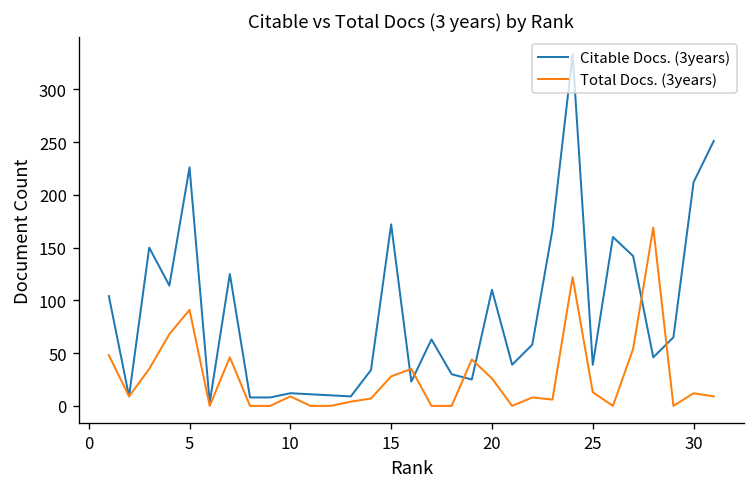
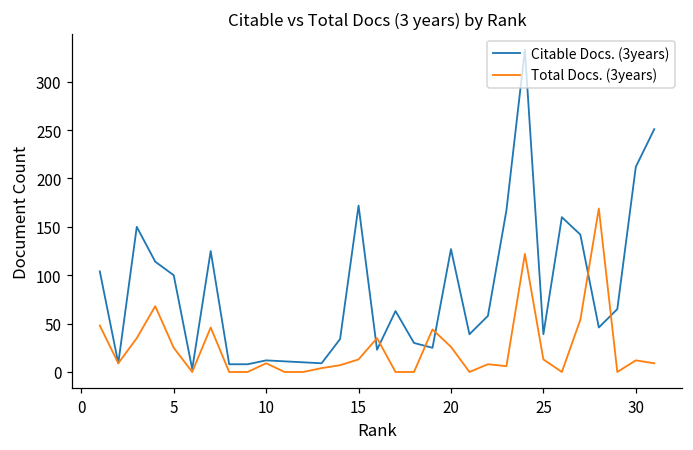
Citable Docs. (3years), 5: 230 -> 100
Total Docs. (3years), 5: 90 -> 30
Total Docs. (3years), 15: 30 -> 10
Citable Docs. (3years), 20: 110 -> 130
